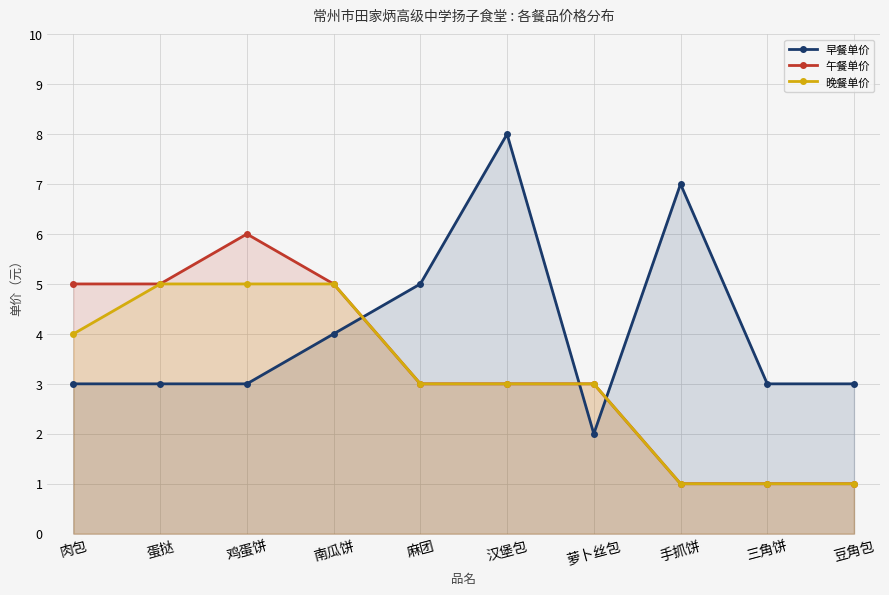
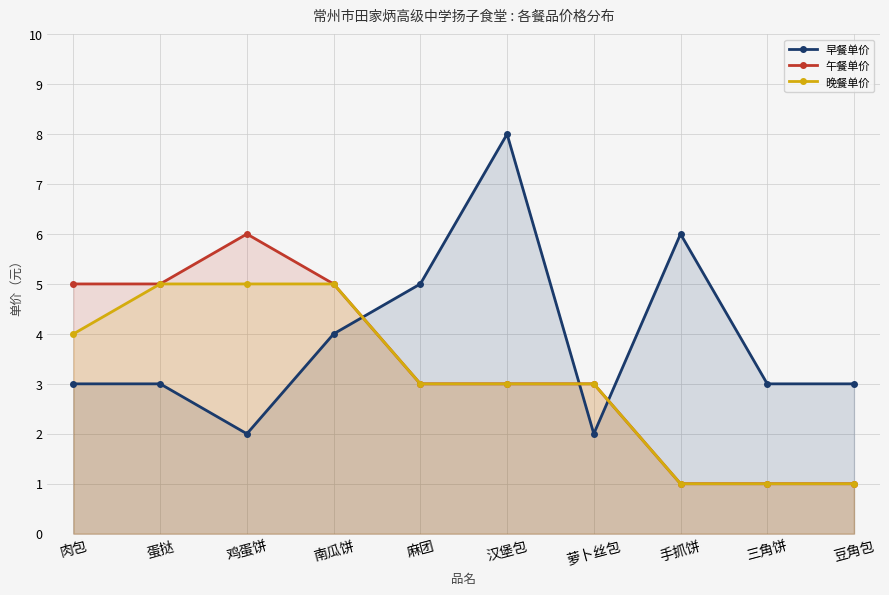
早餐单价, 鸡蛋饼: 3 -> 2
早餐单价, 手抓饼: 7 -> 6
